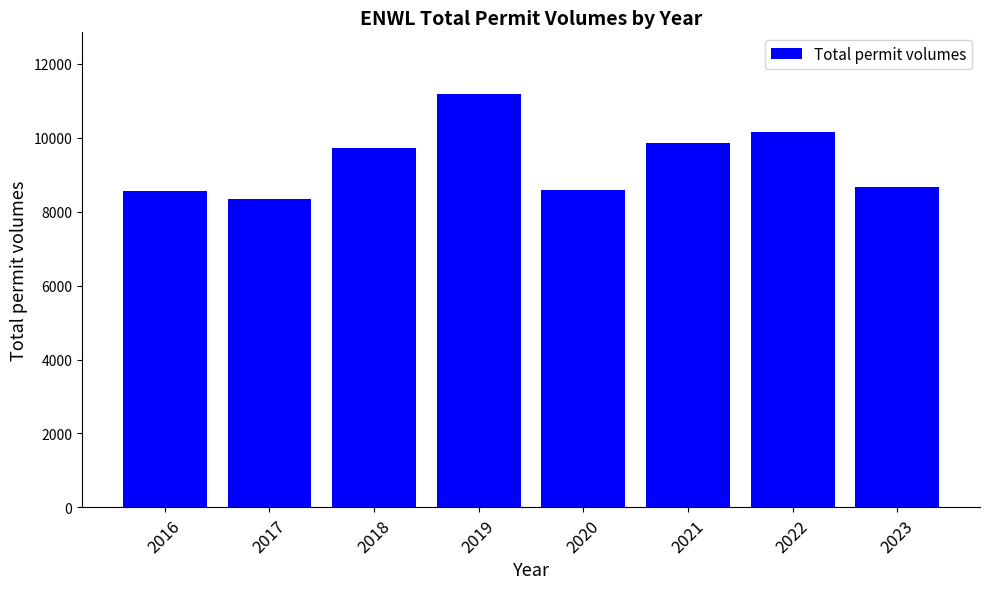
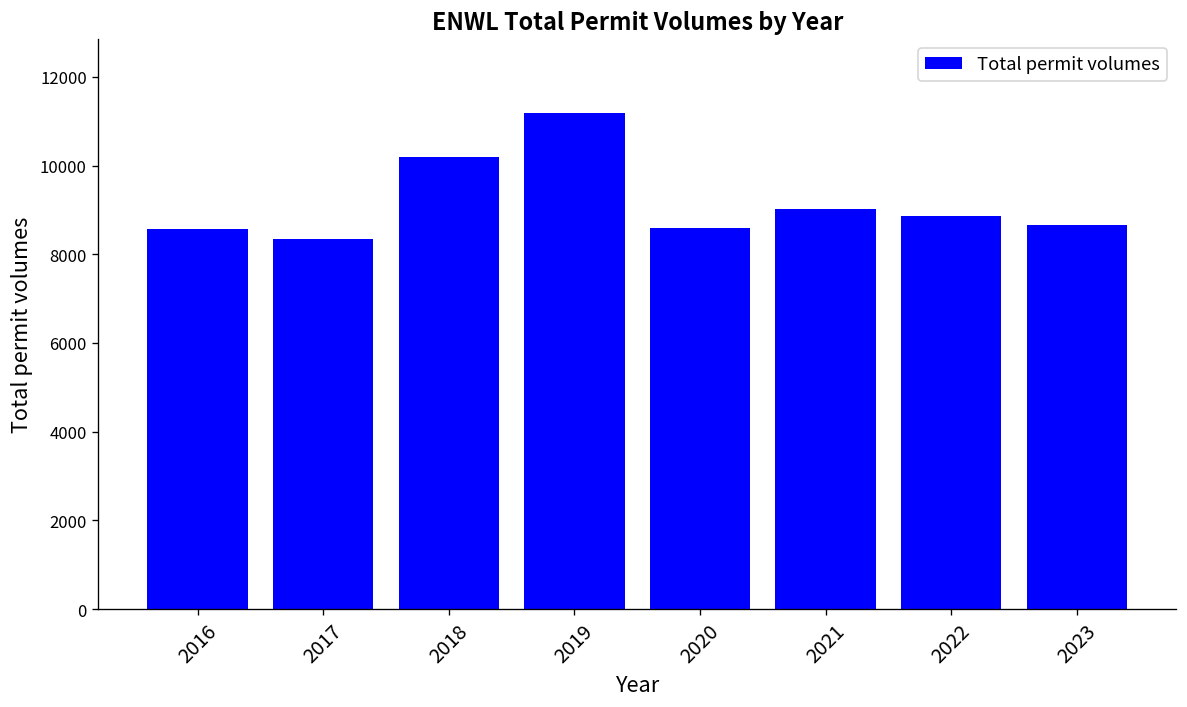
2018: 9700 -> 10200
2021: 9800 -> 9000
2022: 10200 -> 8900
